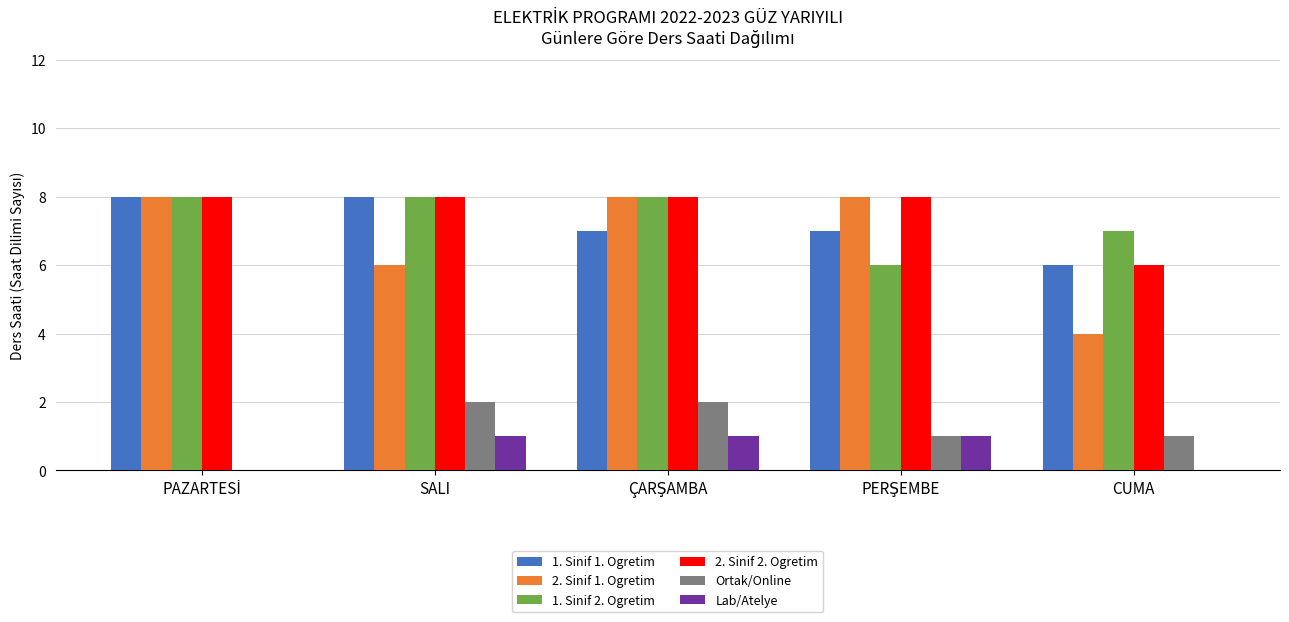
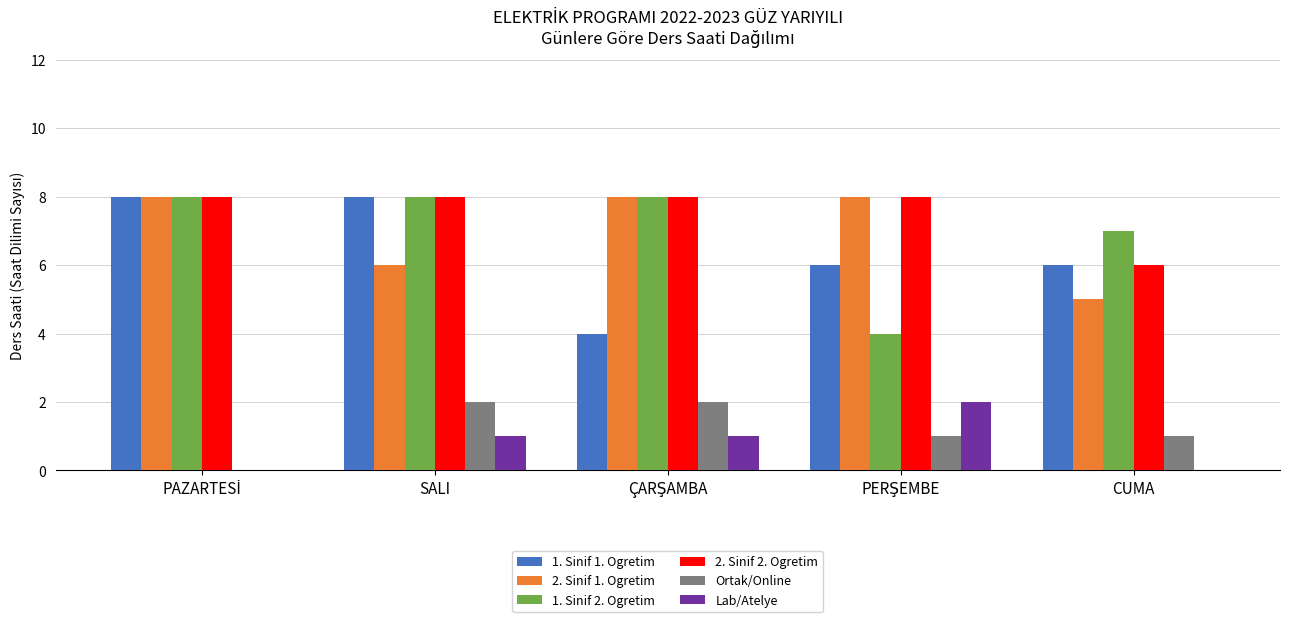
1. Sinif 1. Ogretim, ÇARŞAMBA: 7 -> 4
1. Sinif 1. Ogretim, PERŞEMBE: 7 -> 6
1. Sinif 2. Ogretim, PERŞEMBE: 6 -> 4
Lab/Atelye, PERŞEMBE: 1 -> 2
2. Sinif 1. Ogretim, CUMA: 4 -> 5
